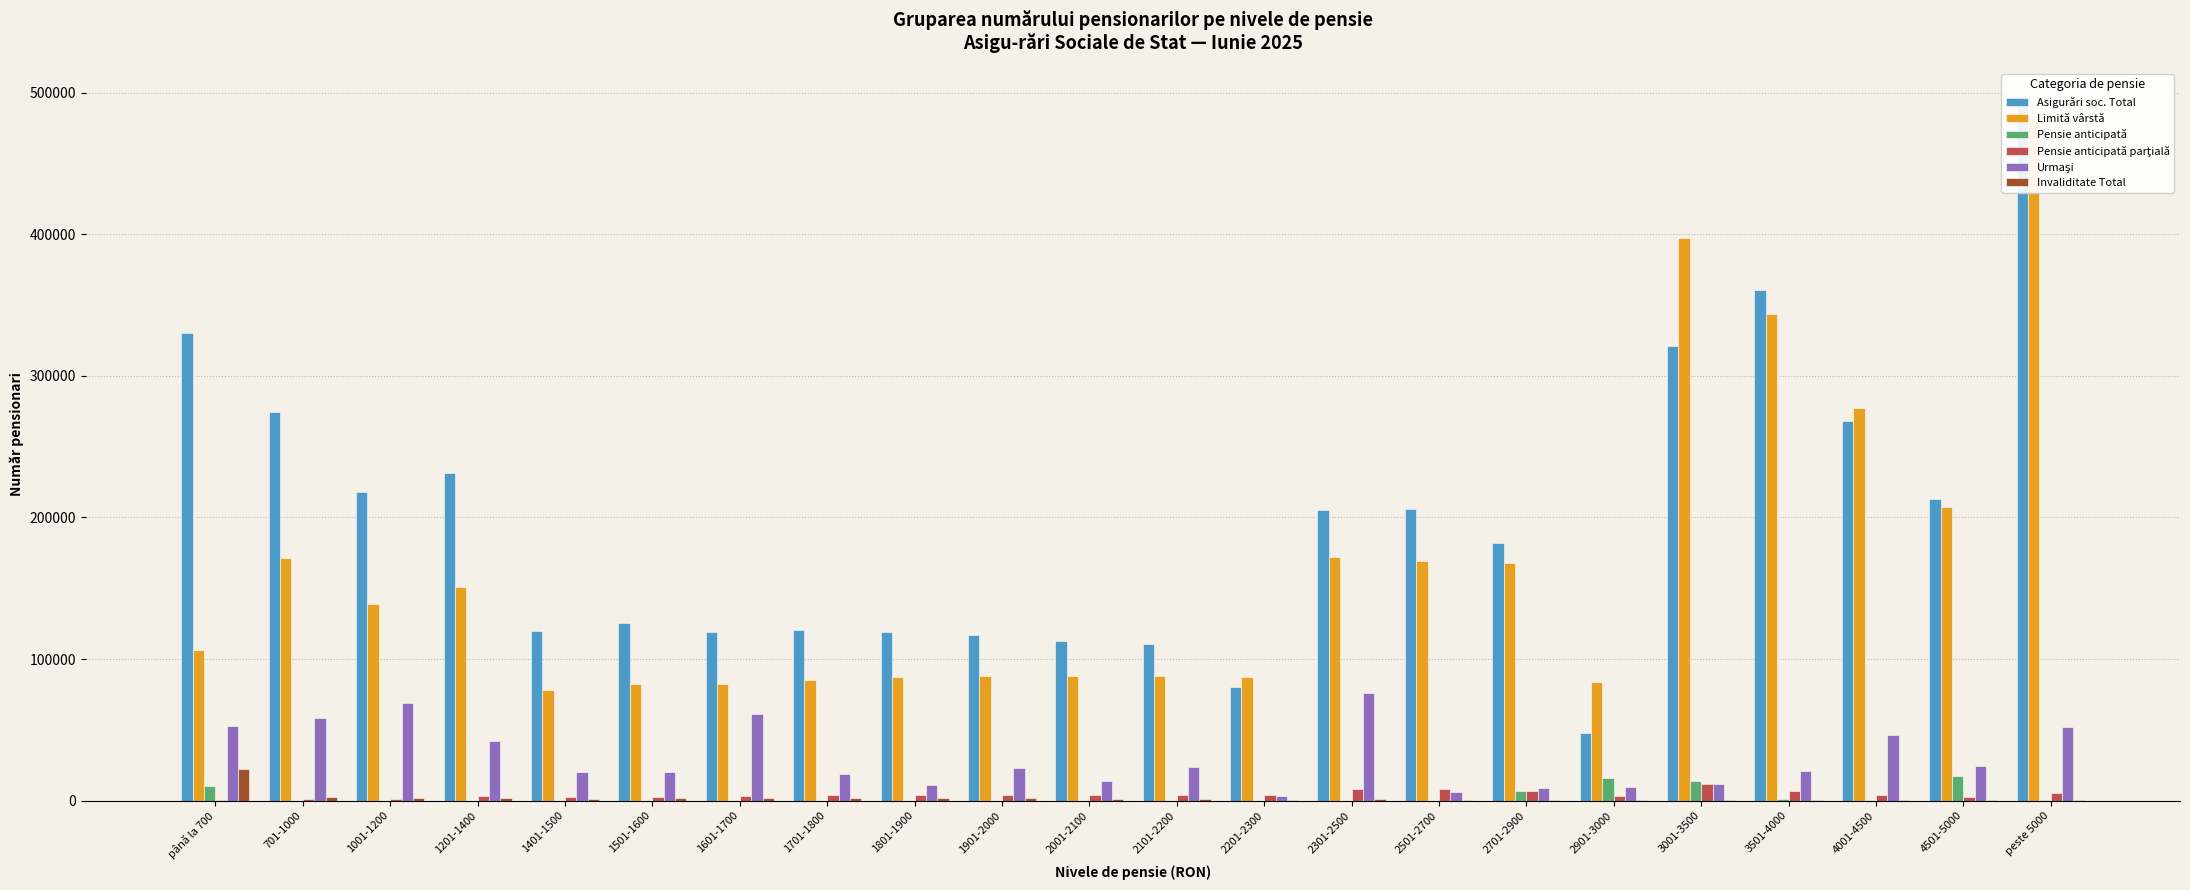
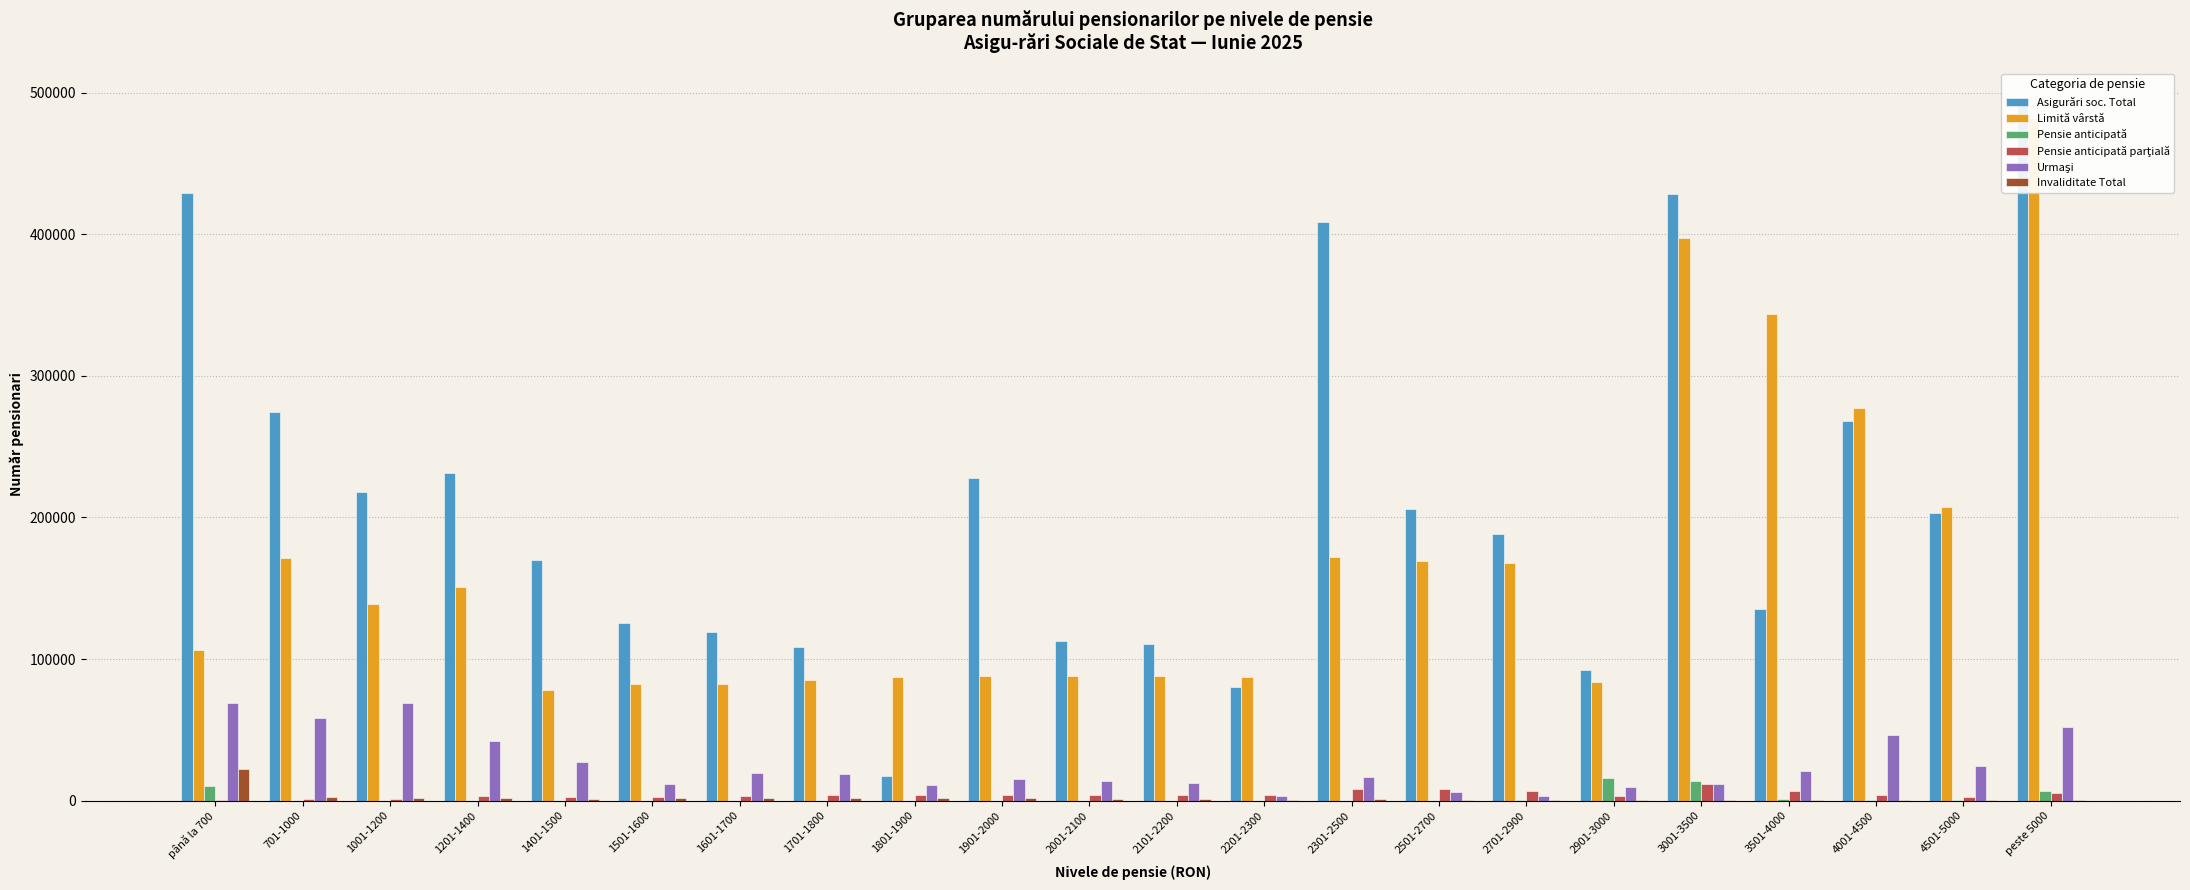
Asigurări soc. Total, până la 700: 330000 -> 429000
Urmaşi, până la 700: 53000 -> 69000
Asigurări soc. Total, 1401-1500: 120000 -> 170000
Urmaşi, 1401-1500: 20000 -> 27000
Urmaşi, 1501-1600: 20000 -> 12000
Urmaşi, 1601-1700: 61000 -> 20000
Asigurări soc. Total, 1701-1800: 120000 -> 109000
Asigurări soc. Total, 1801-1900: 119000 -> 17000
Asigurări soc. Total, 1901-2000: 117000 -> 228000
Urmaşi, 1901-2000: 23000 -> 16000
Urmaşi, 2101-2200: 24000 -> 12000
Asigurări soc. Total, 2301-2500: 205000 -> 409000
Urmaşi, 2301-2500: 76000 -> 17000
Asigurări soc. Total, 2701-2900: 182000 -> 188000
Pensie anticipată, 2701-2900: 7000 -> 0
Urmaşi, 2701-2900: 9000 -> 3000
Asigurări soc. Total, 2901-3000: 48000 -> 92000
Asigurări soc. Total, 3001-3500: 321000 -> 428000
Asigurări soc. Total, 3501-4000: 361000 -> 135000
Asigurări soc. Total, 4501-5000: 213000 -> 203000
Pensie anticipată, 4501-5000: 17000 -> 0
Pensie anticipată, peste 5000: 1000 -> 7000
